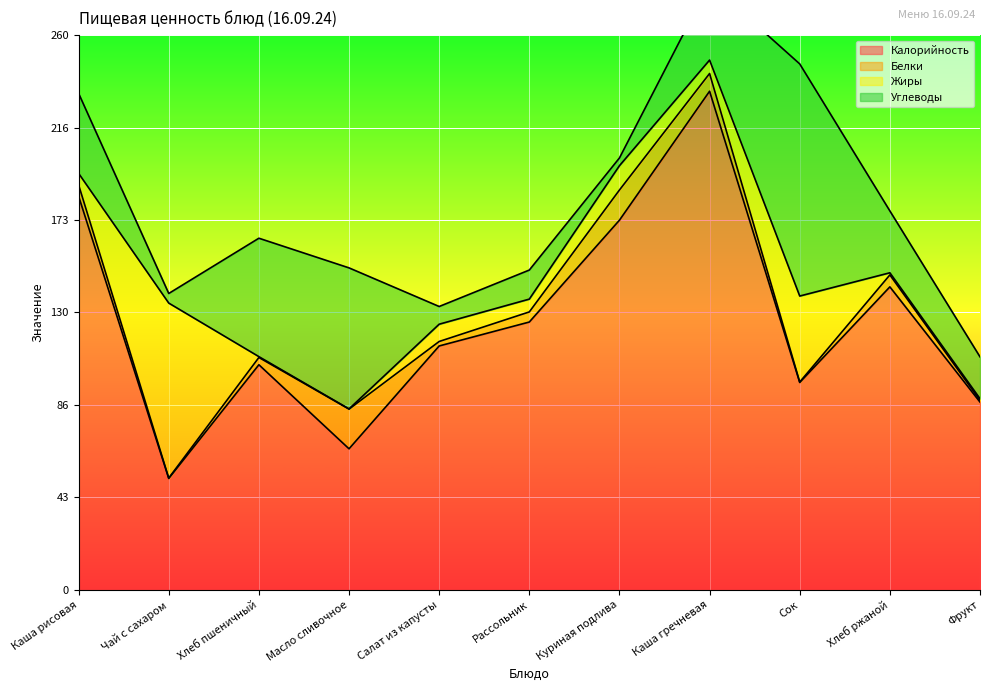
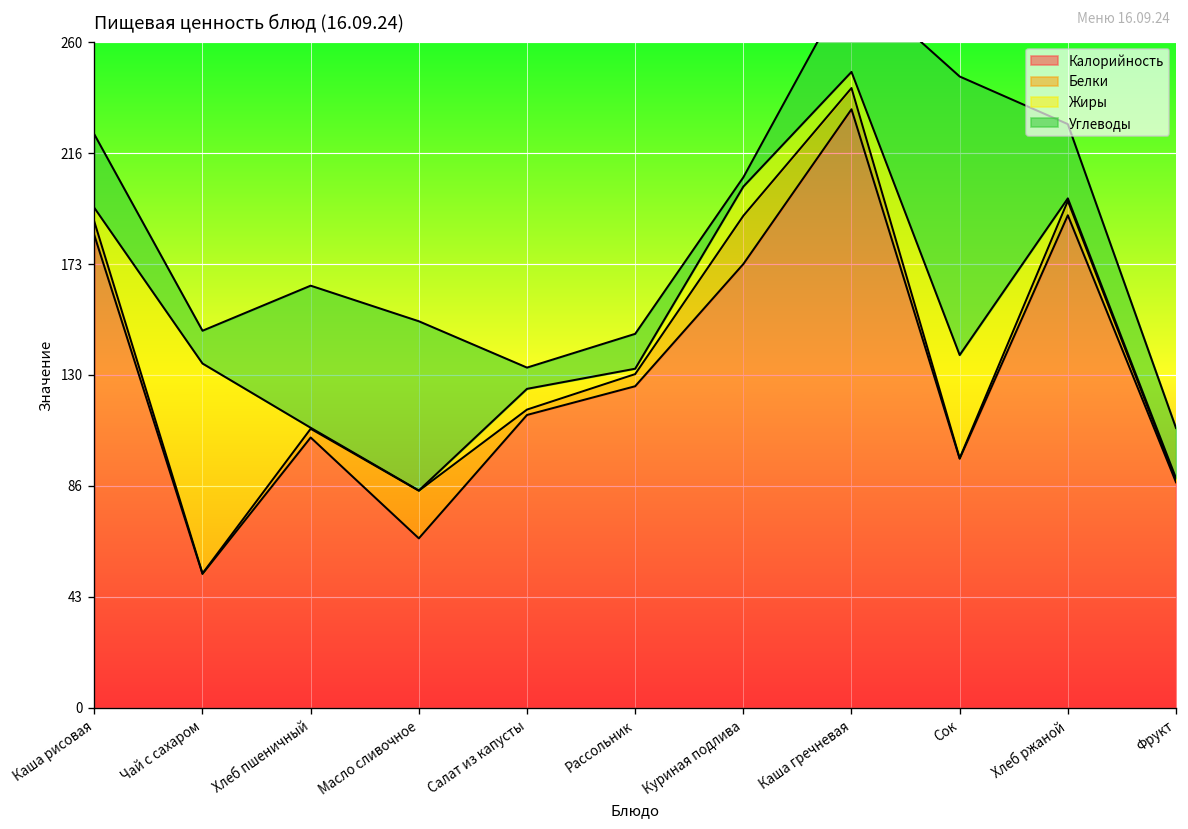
Углеводы, Каша рисовая: 38 -> 29
Углеводы, Чай с сахаром: 5 -> 13
Жиры, Рассольник: 6 -> 2
Белки, Куриная подлива: 14 -> 19
Калорийность, Хлеб ржаной: 142 -> 192
